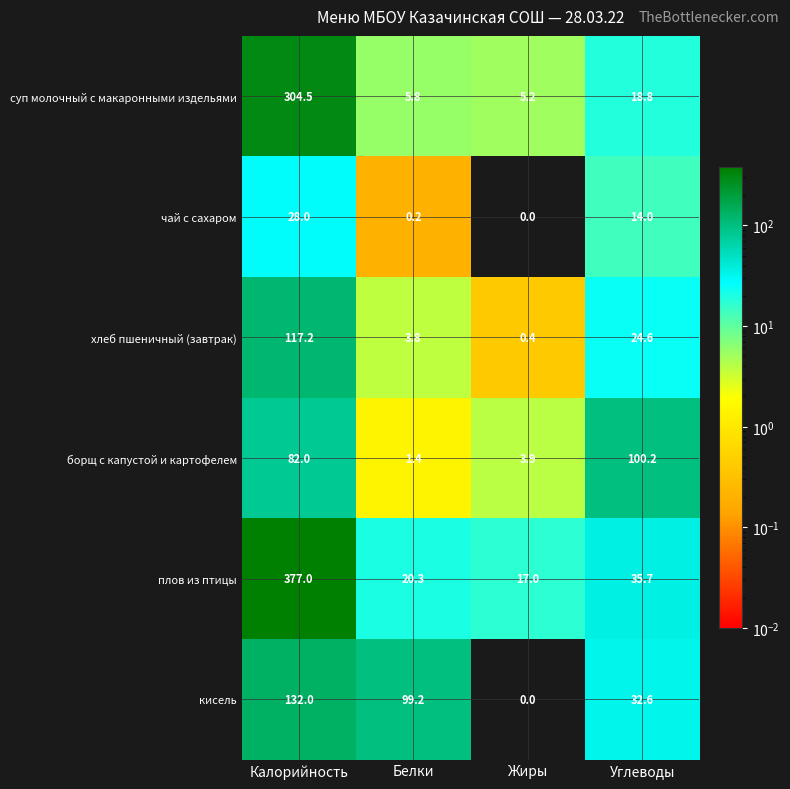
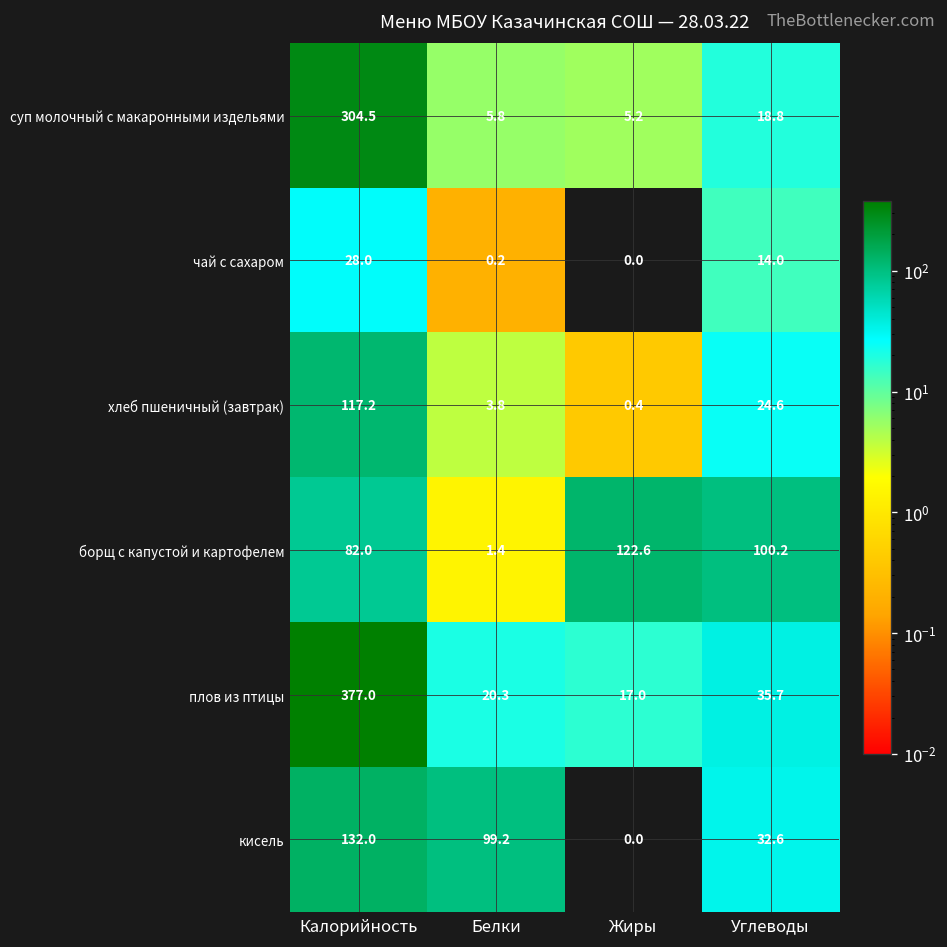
борщ с капустой и картофелем, Жиры: 3.9 -> 122.6
